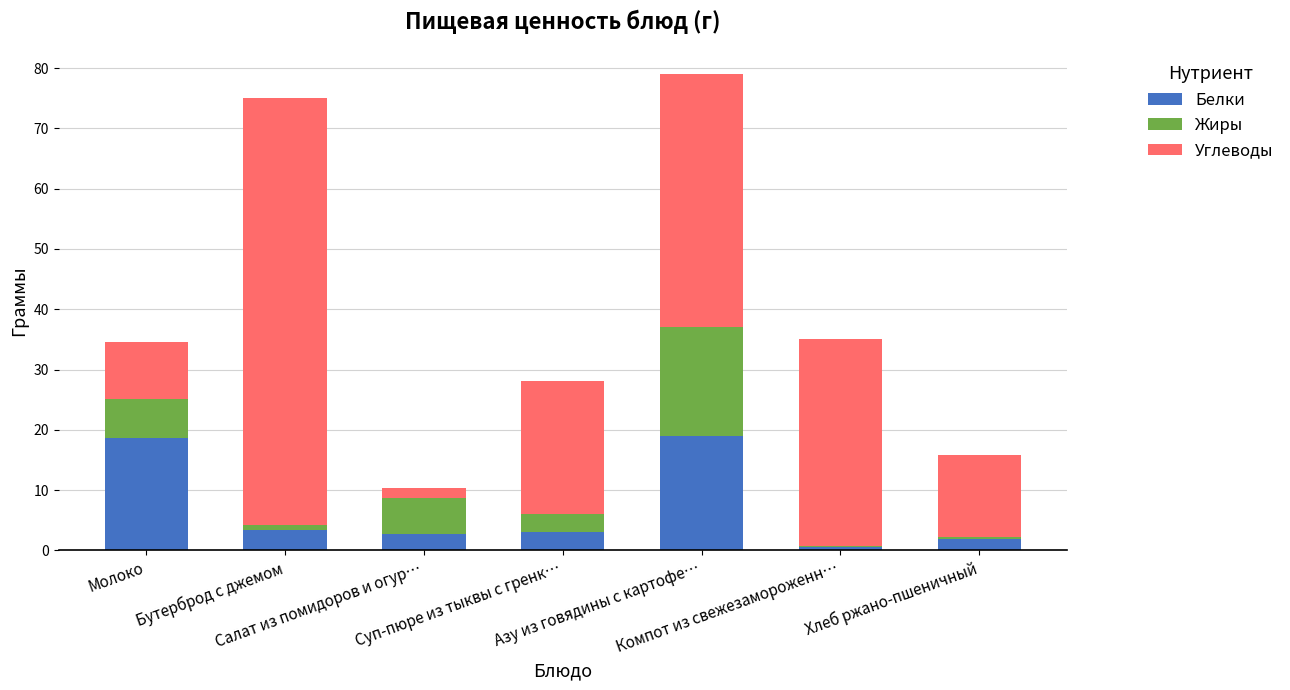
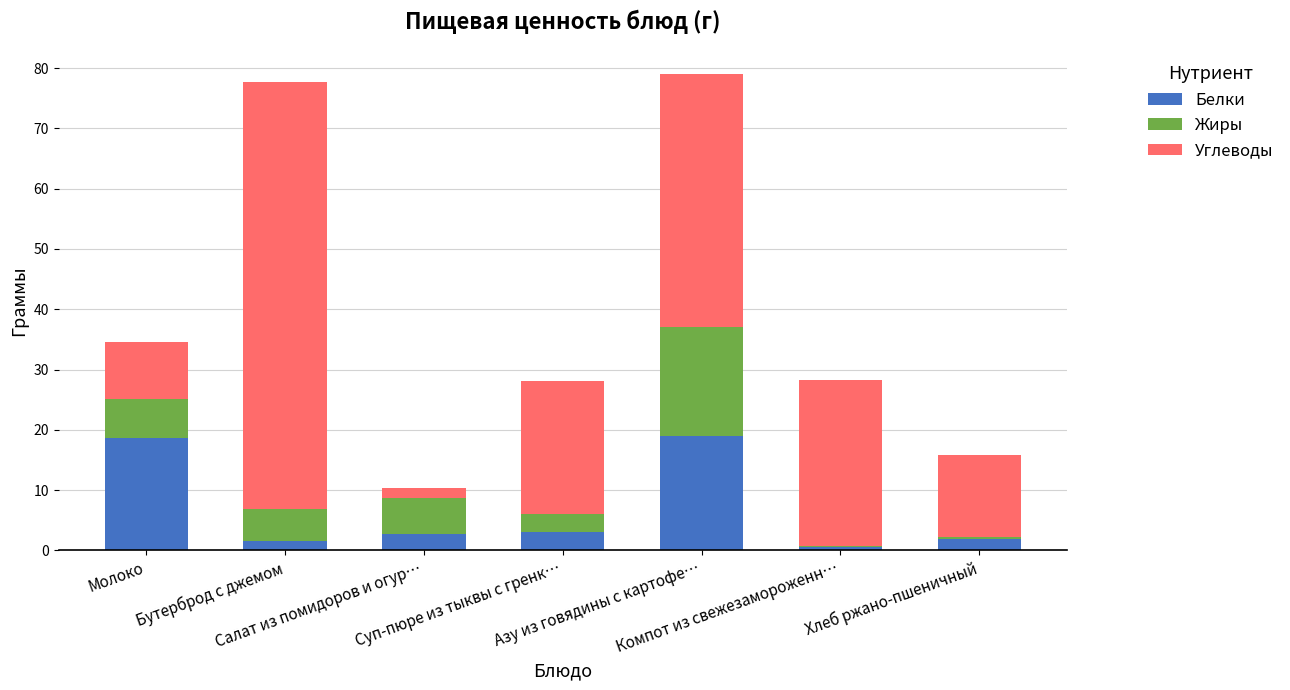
Белки, Бутерброд с джемом: 3 -> 2
Жиры, Бутерброд с джемом: 1 -> 5
Углеводы, Компот из свежезамороженн…: 34 -> 27
